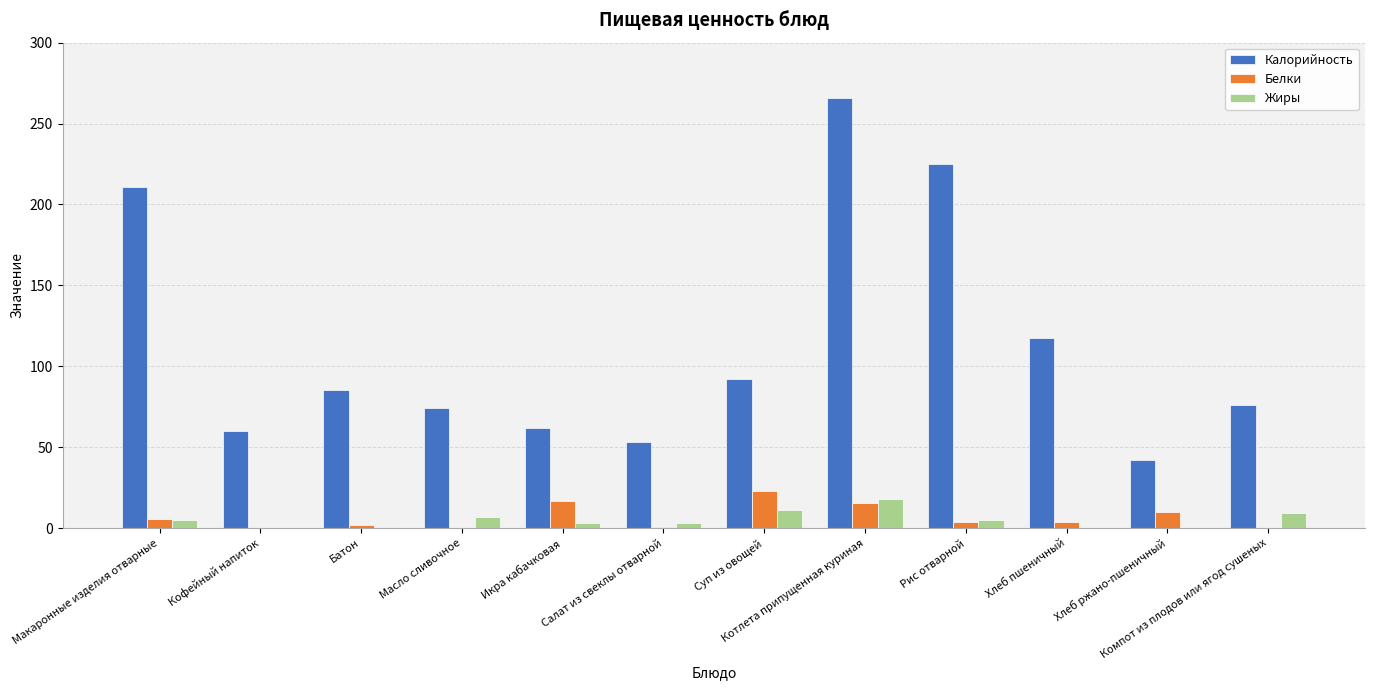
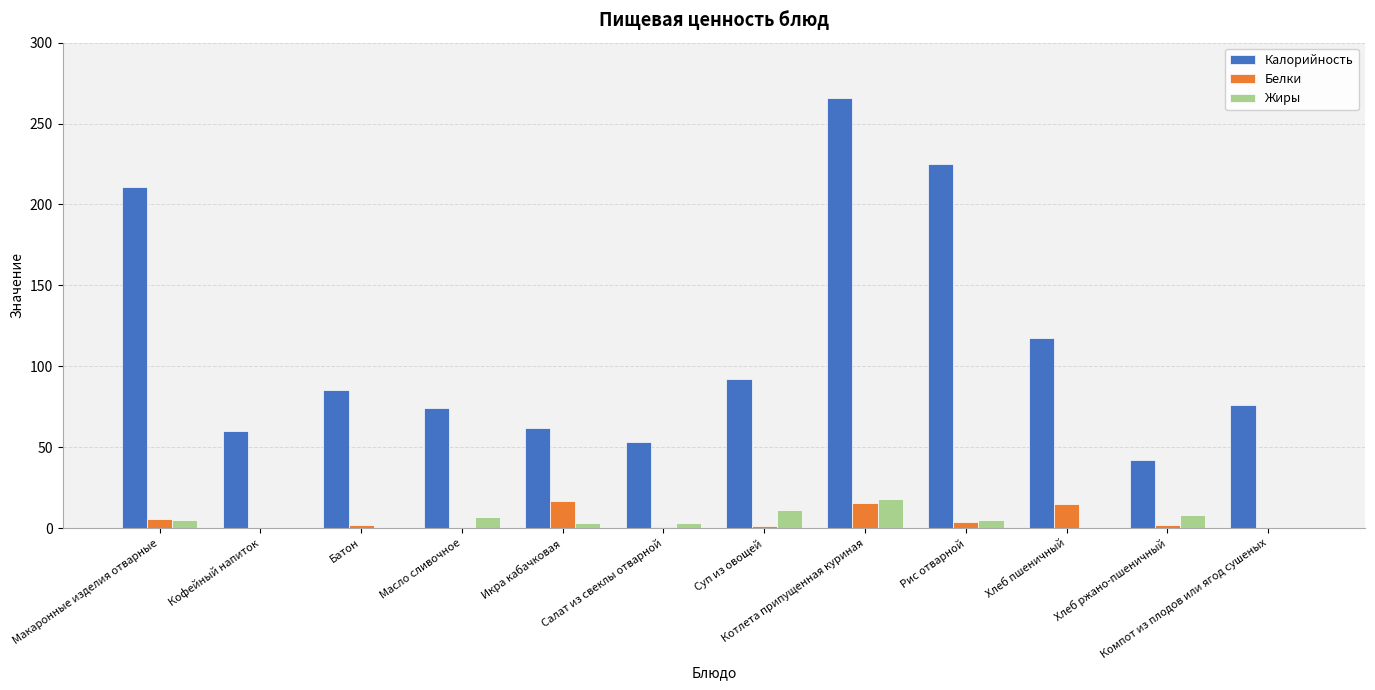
Белки, Суп из овощей: 23 -> 2
Белки, Хлеб пшеничный: 4 -> 15
Белки, Хлеб ржано-пшеничный: 10 -> 2
Жиры, Хлеб ржано-пшеничный: 0 -> 8
Жиры, Компот из плодов или ягод сушеных: 10 -> 0
